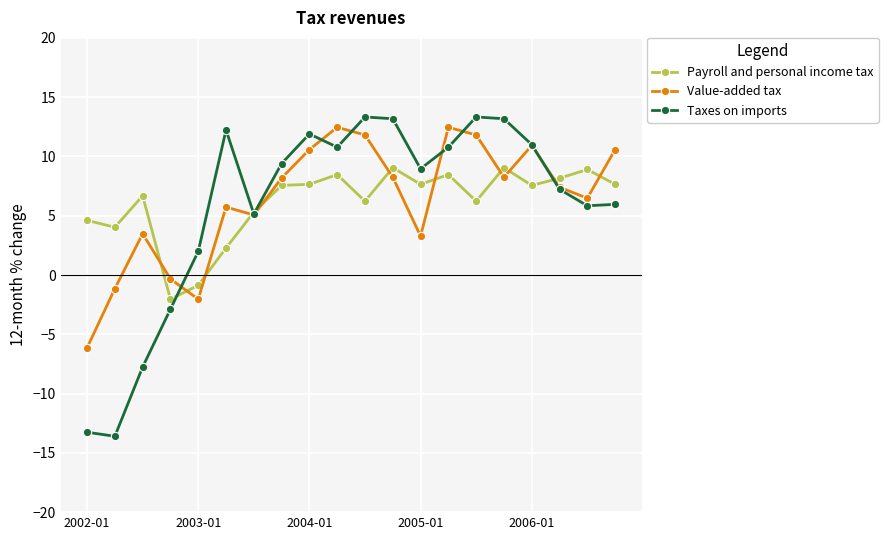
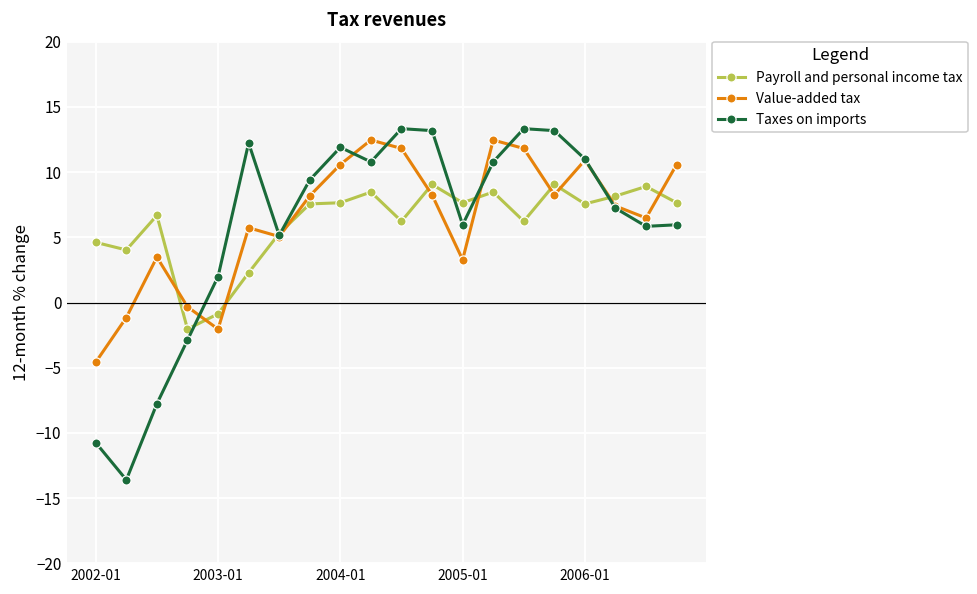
Value-added tax, 2002-01: -6.1 -> -4.6
Taxes on imports, 2002-01: -13.3 -> -10.8
Taxes on imports, 2005-01: 9.0 -> 6.0
